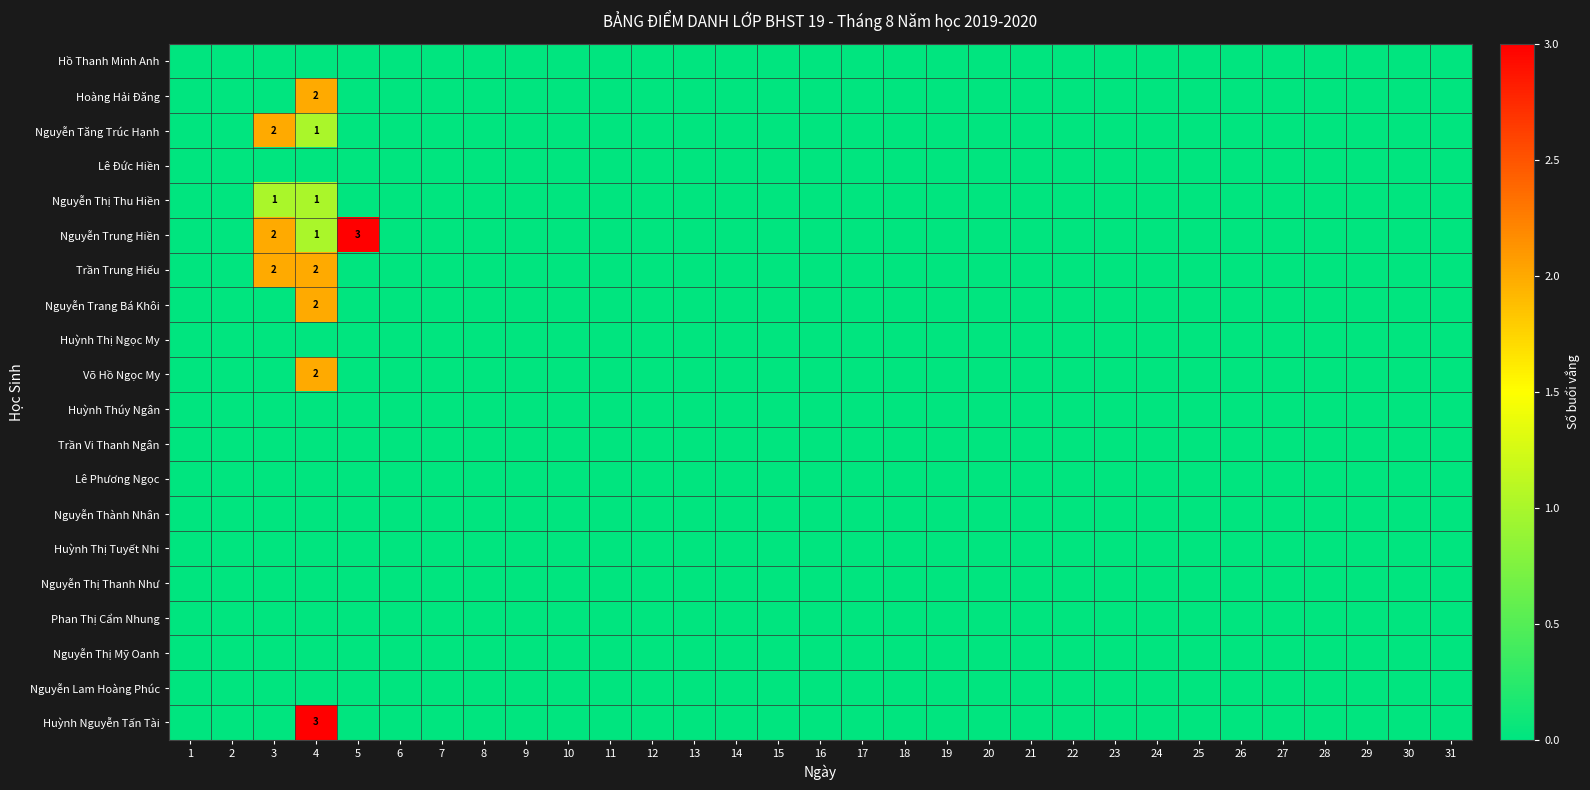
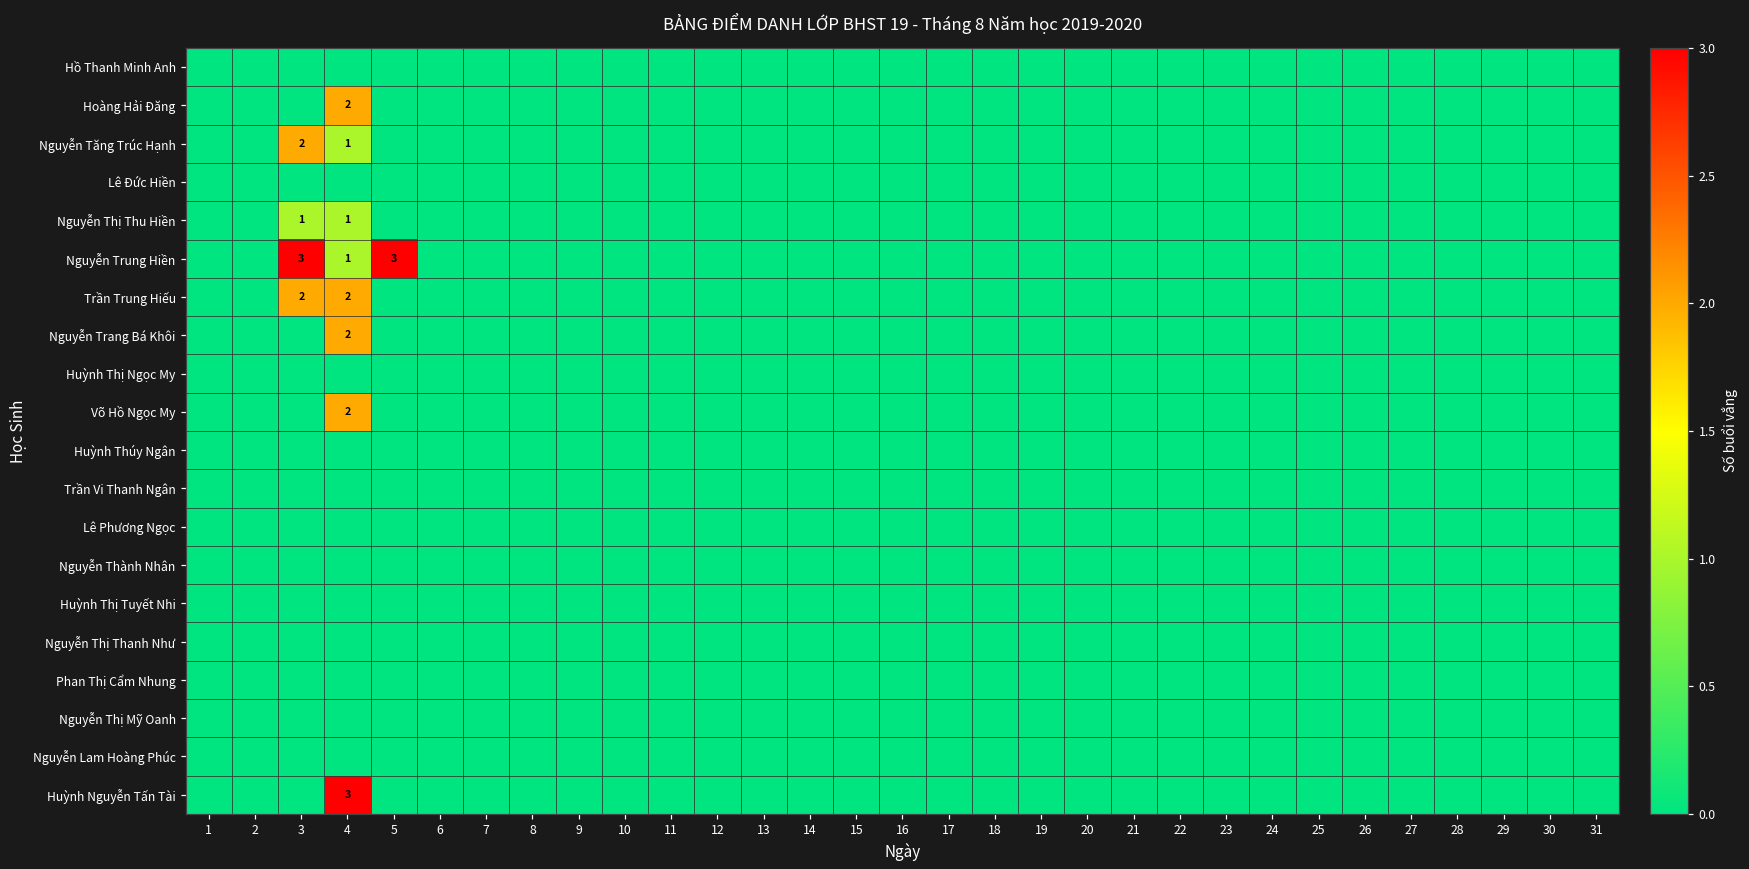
Nguyễn Trung Hiền, 3: 2 -> 3
